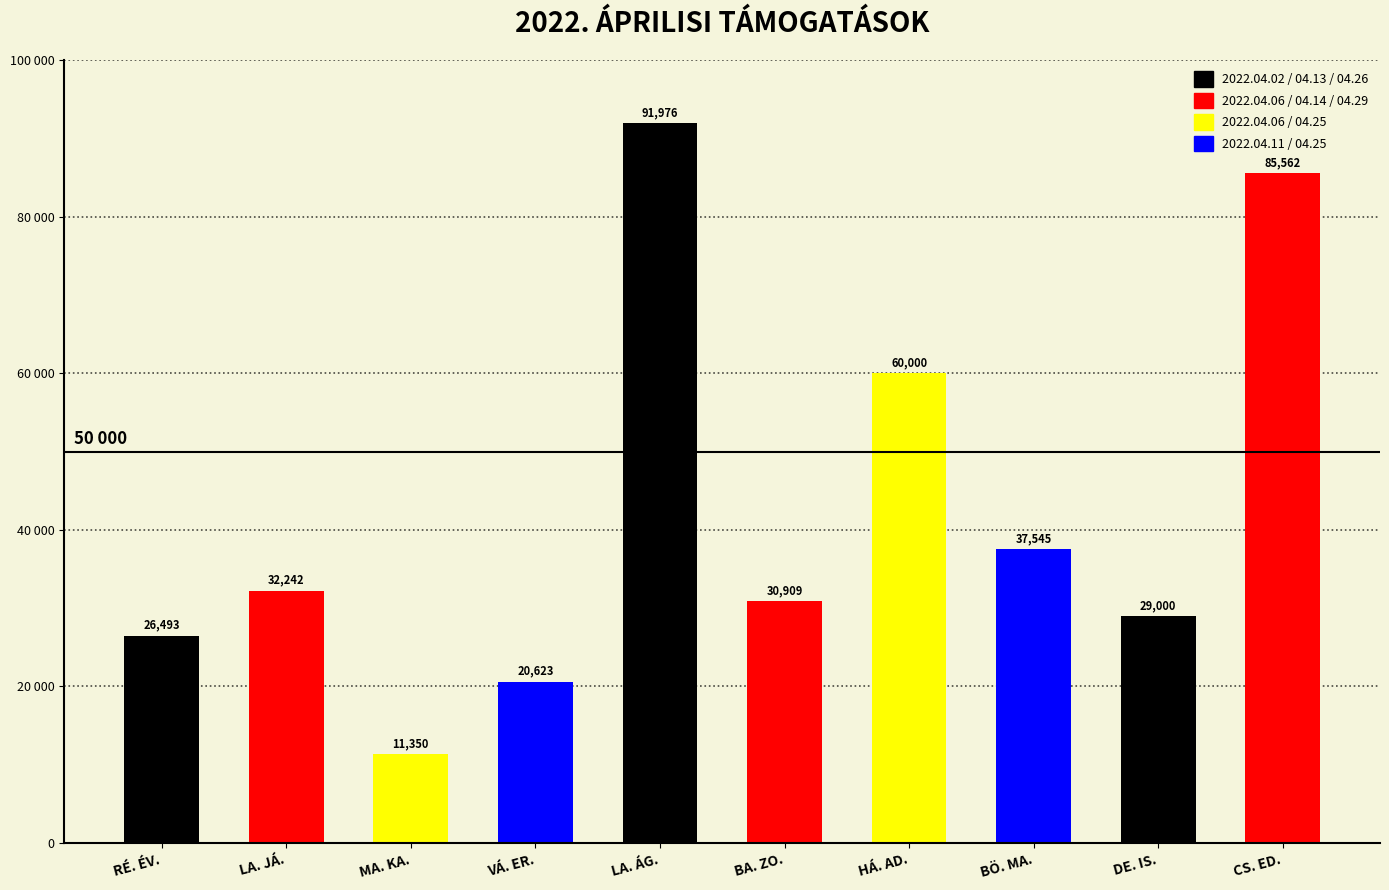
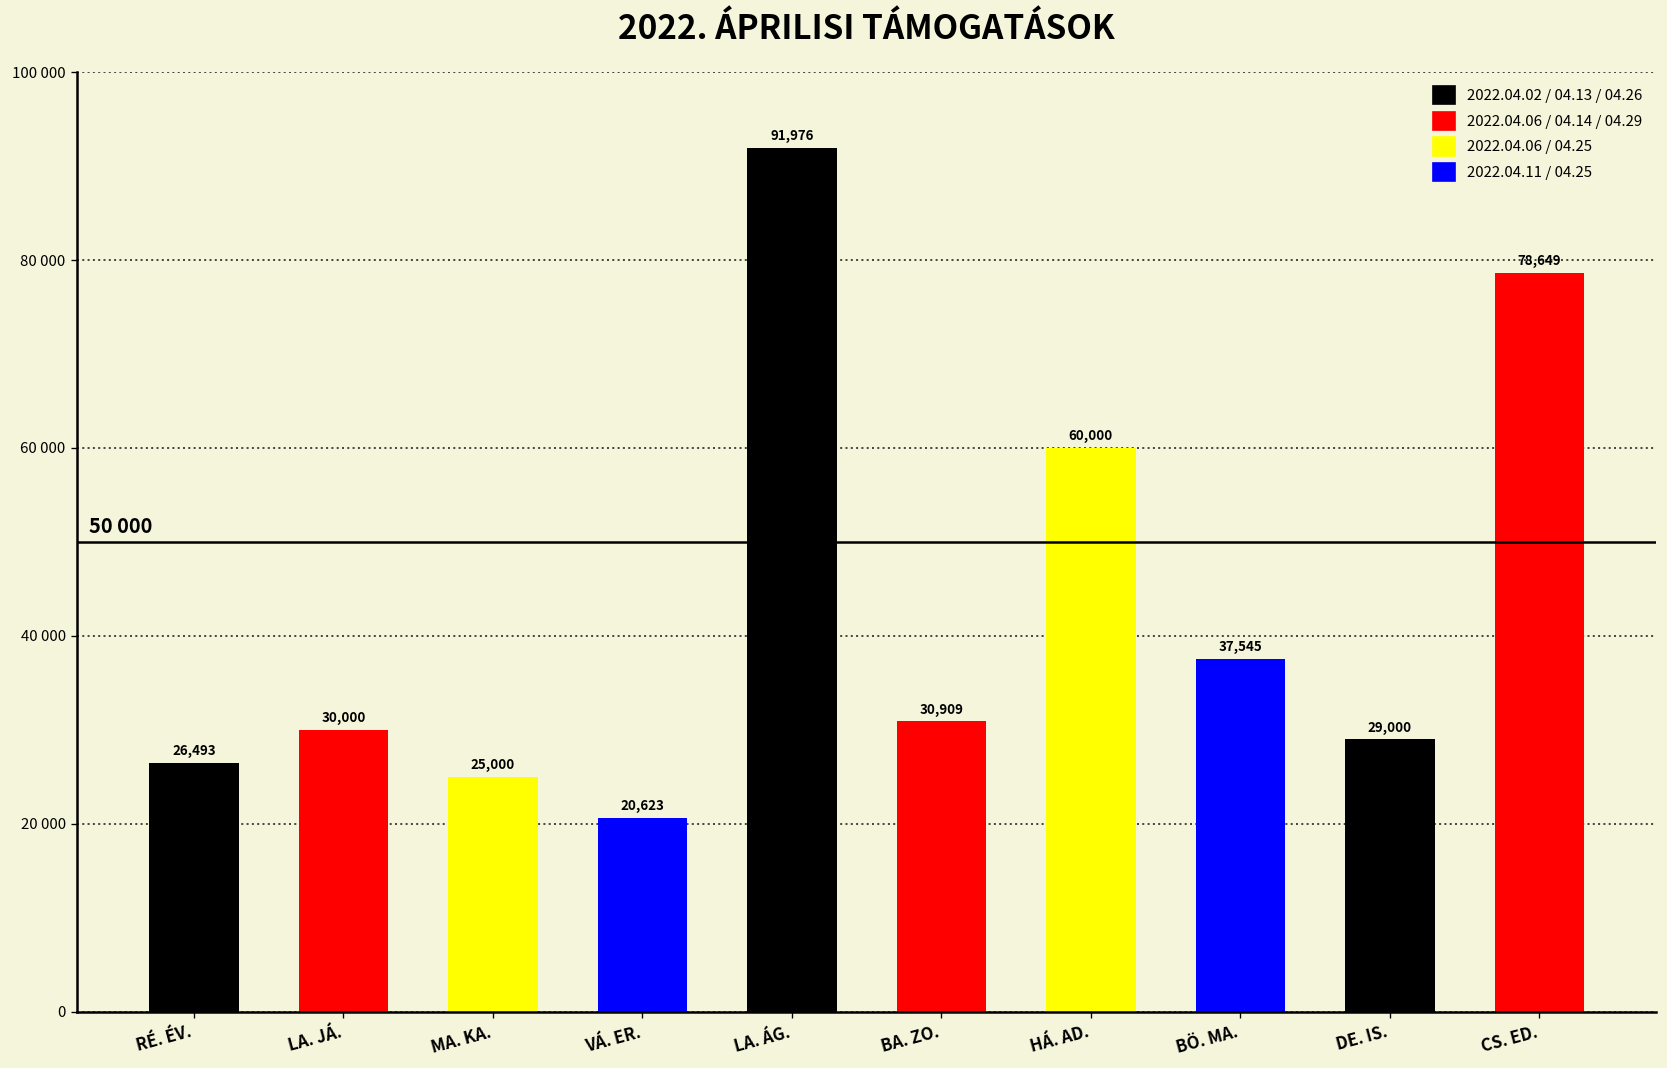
LA. JÁ.: 32,242 -> 30,000
MA. KA.: 11,350 -> 25,000
CS. ED.: 85,562 -> 78,649
